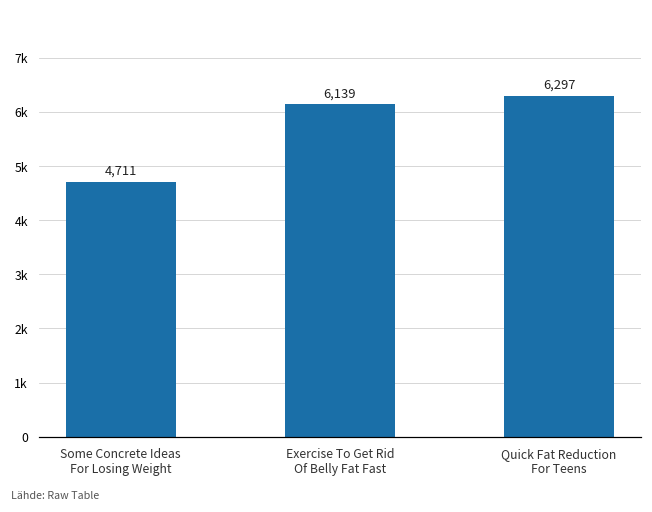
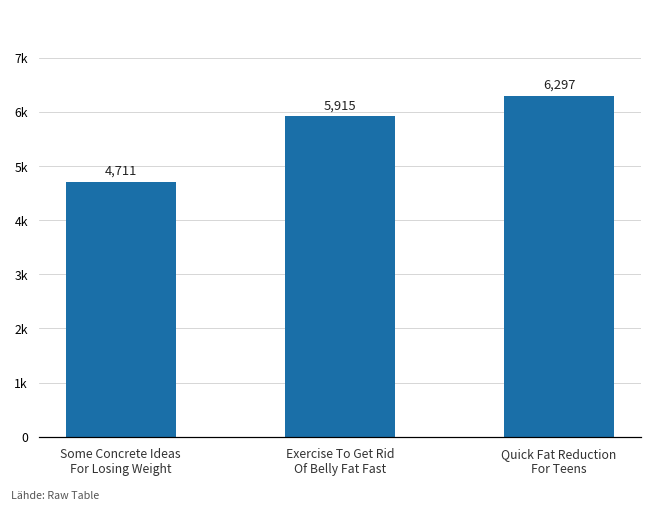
Exercise To Get Rid Of Belly Fat Fast: 6,139 -> 5,915
